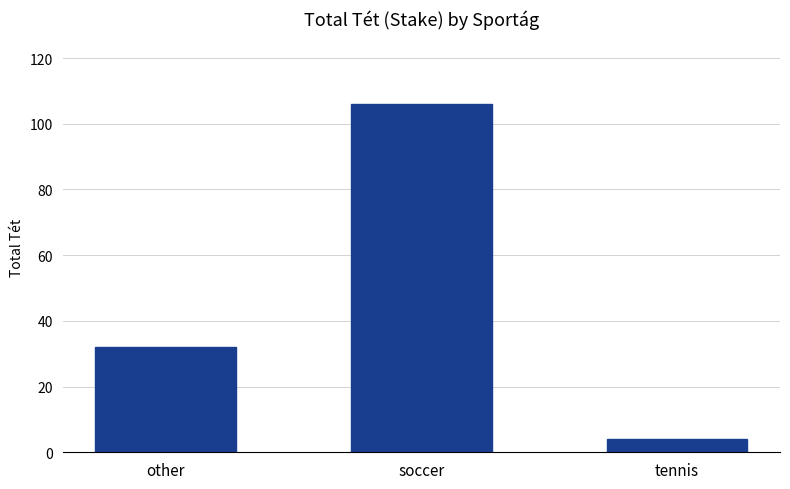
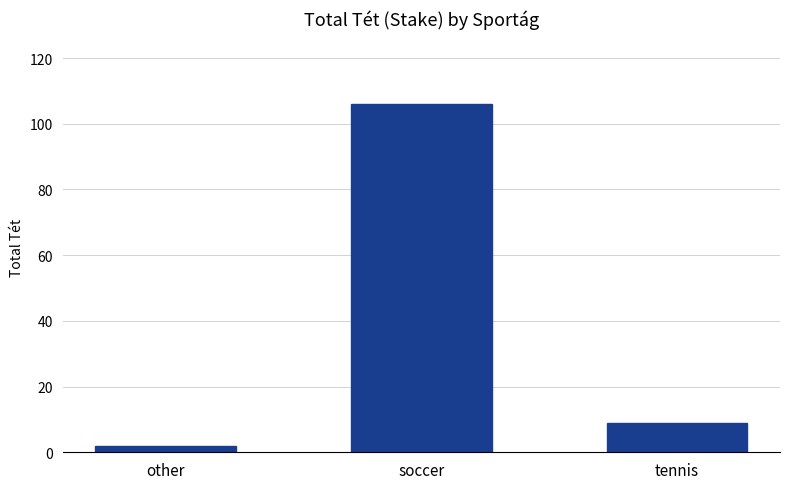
other: 32 -> 2
tennis: 4 -> 9
